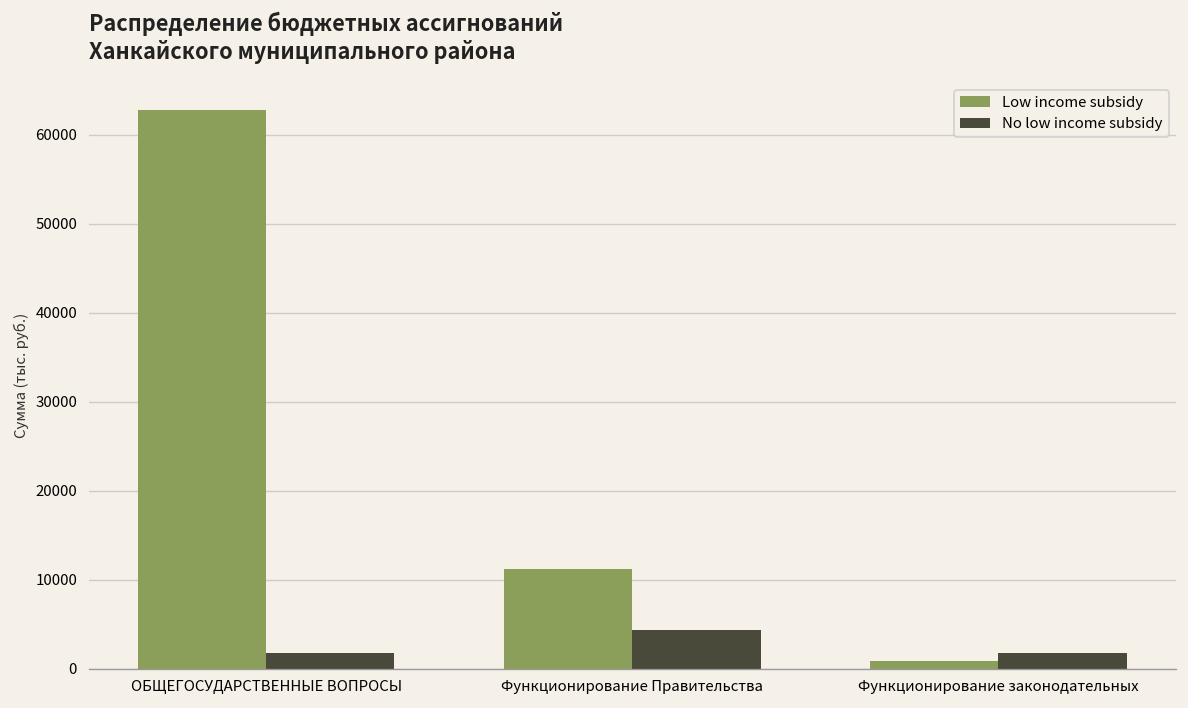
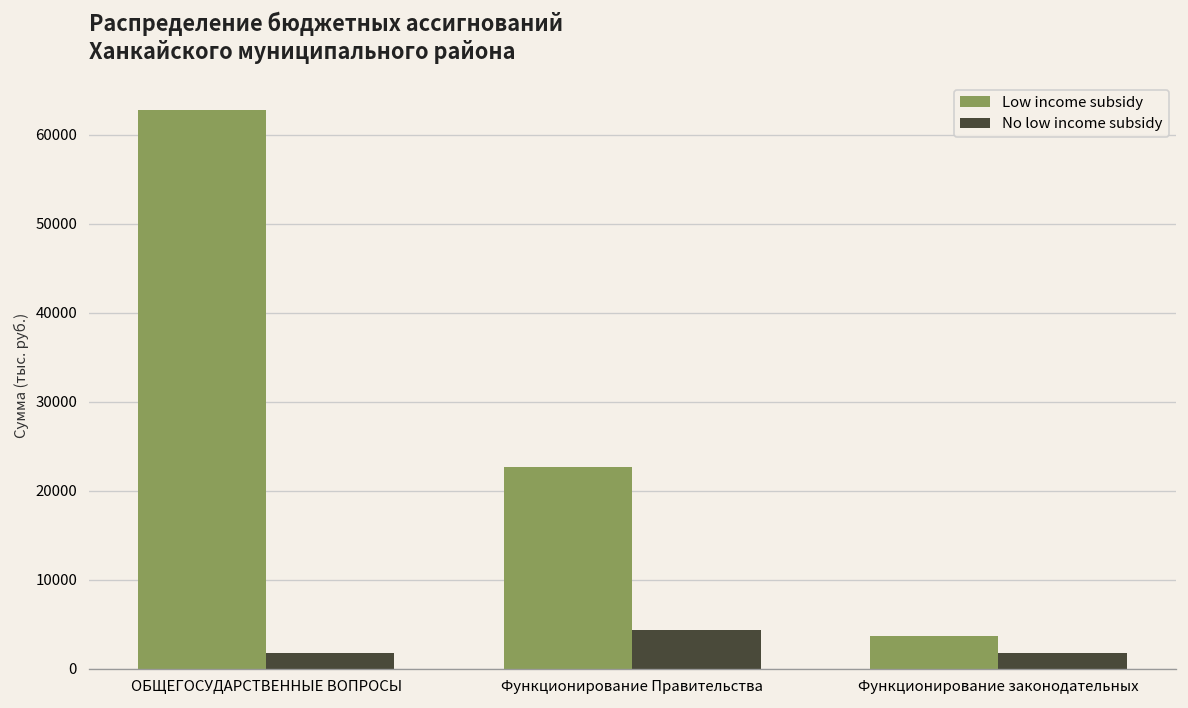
Low income subsidy, Функционирование Правительства: 11000 -> 23000
Low income subsidy, Функционирование законодательных: 1000 -> 4000
